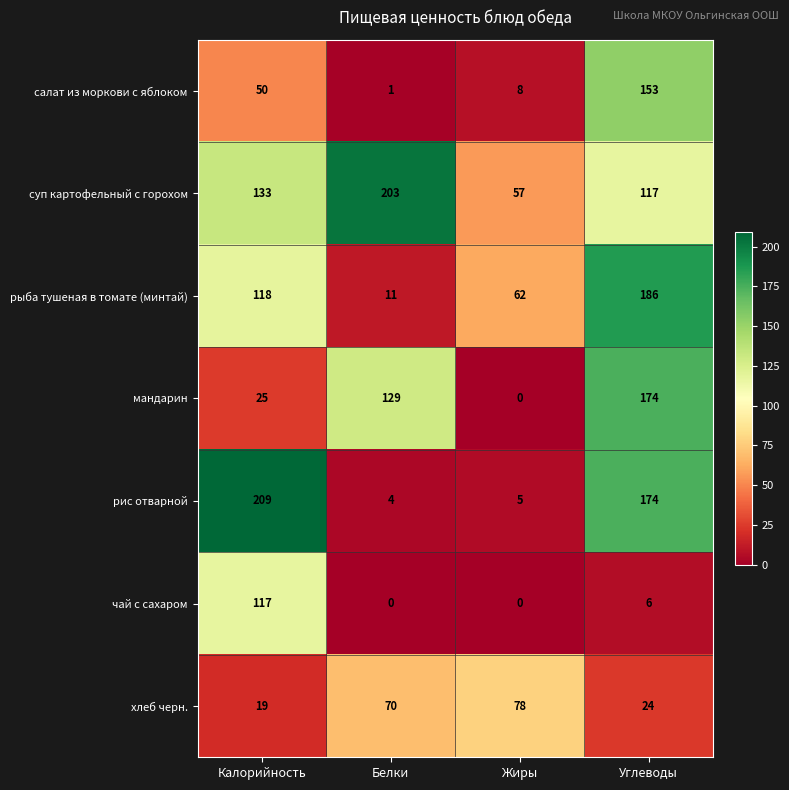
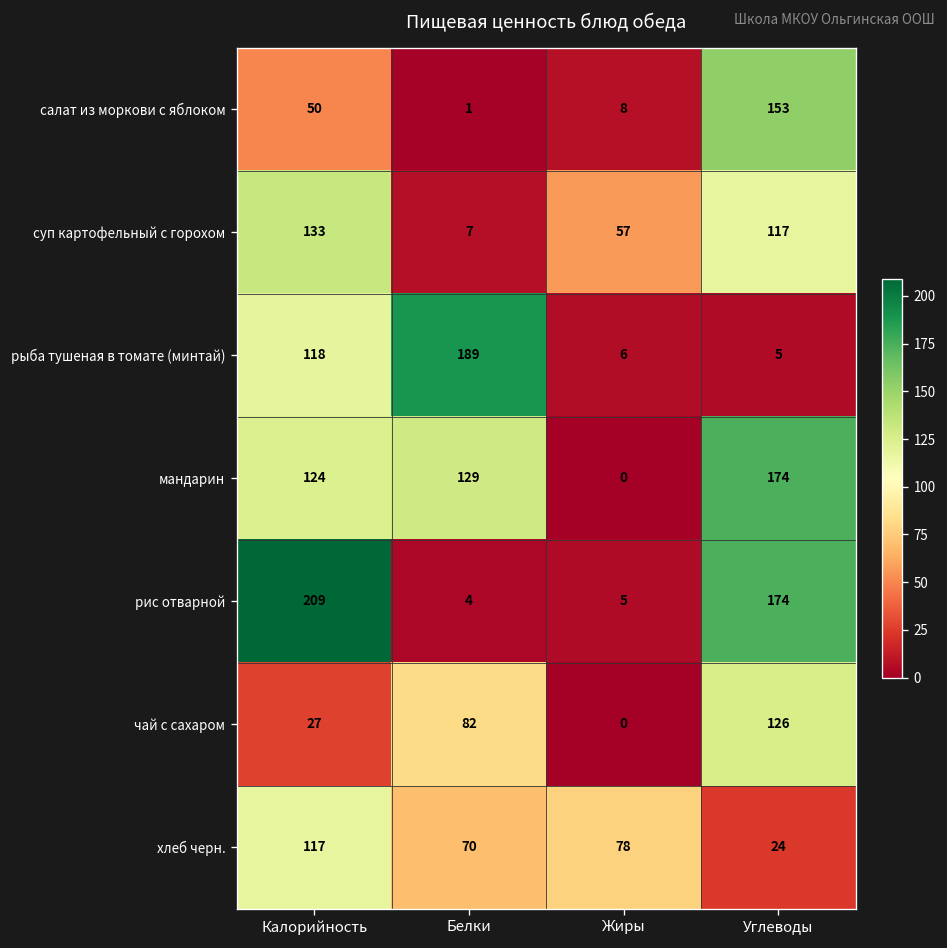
суп картофельный с горохом, Белки: 203 -> 7
рыба тушеная в томате (минтай), Белки: 11 -> 189
рыба тушеная в томате (минтай), Жиры: 62 -> 6
рыба тушеная в томате (минтай), Углеводы: 186 -> 5
мандарин, Калорийность: 25 -> 124
чай с сахаром, Калорийность: 117 -> 27
чай с сахаром, Белки: 0 -> 82
чай с сахаром, Углеводы: 6 -> 126
хлеб черн., Калорийность: 19 -> 117
